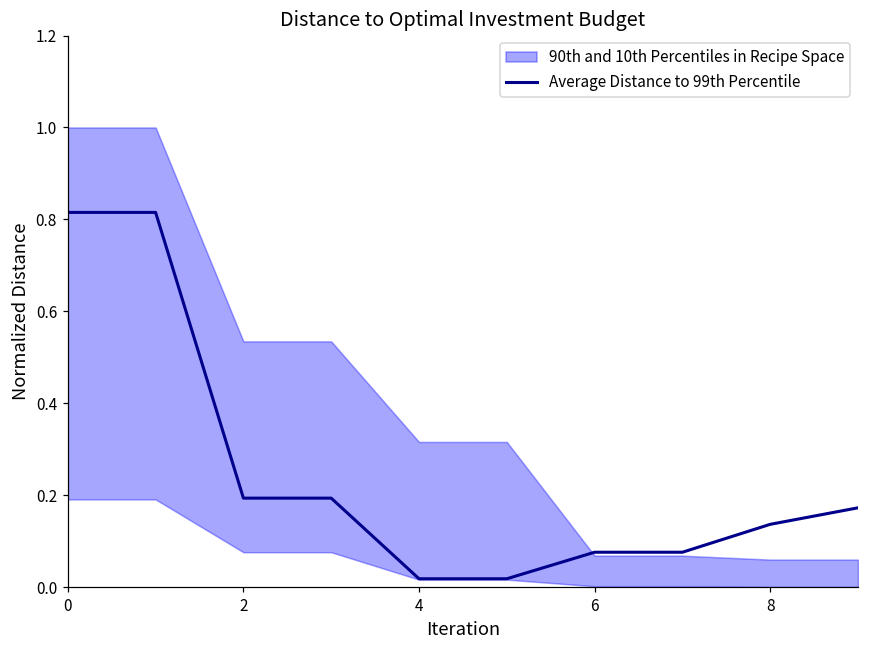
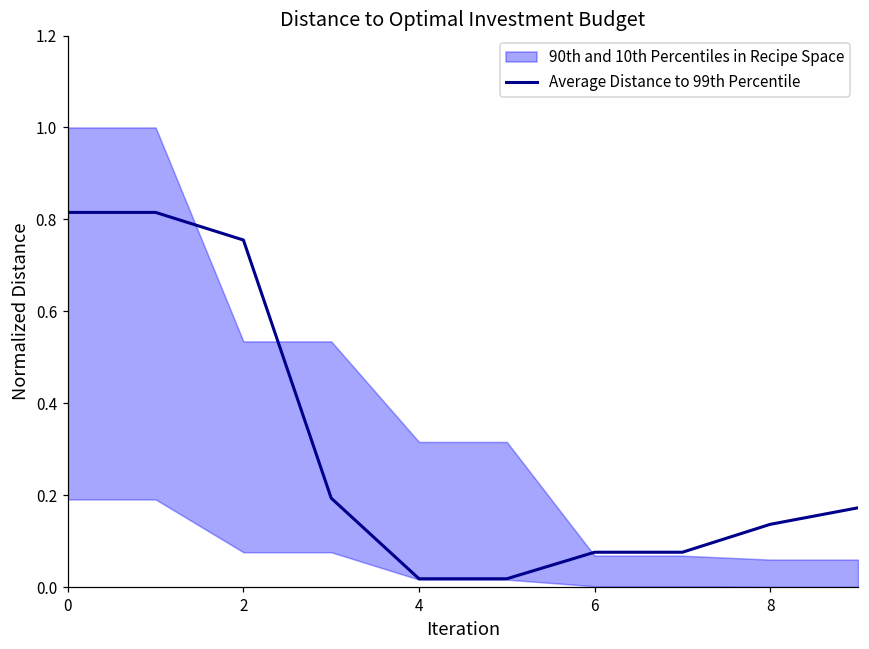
Average Distance to 99th Percentile, 2: 0.19 -> 0.76
